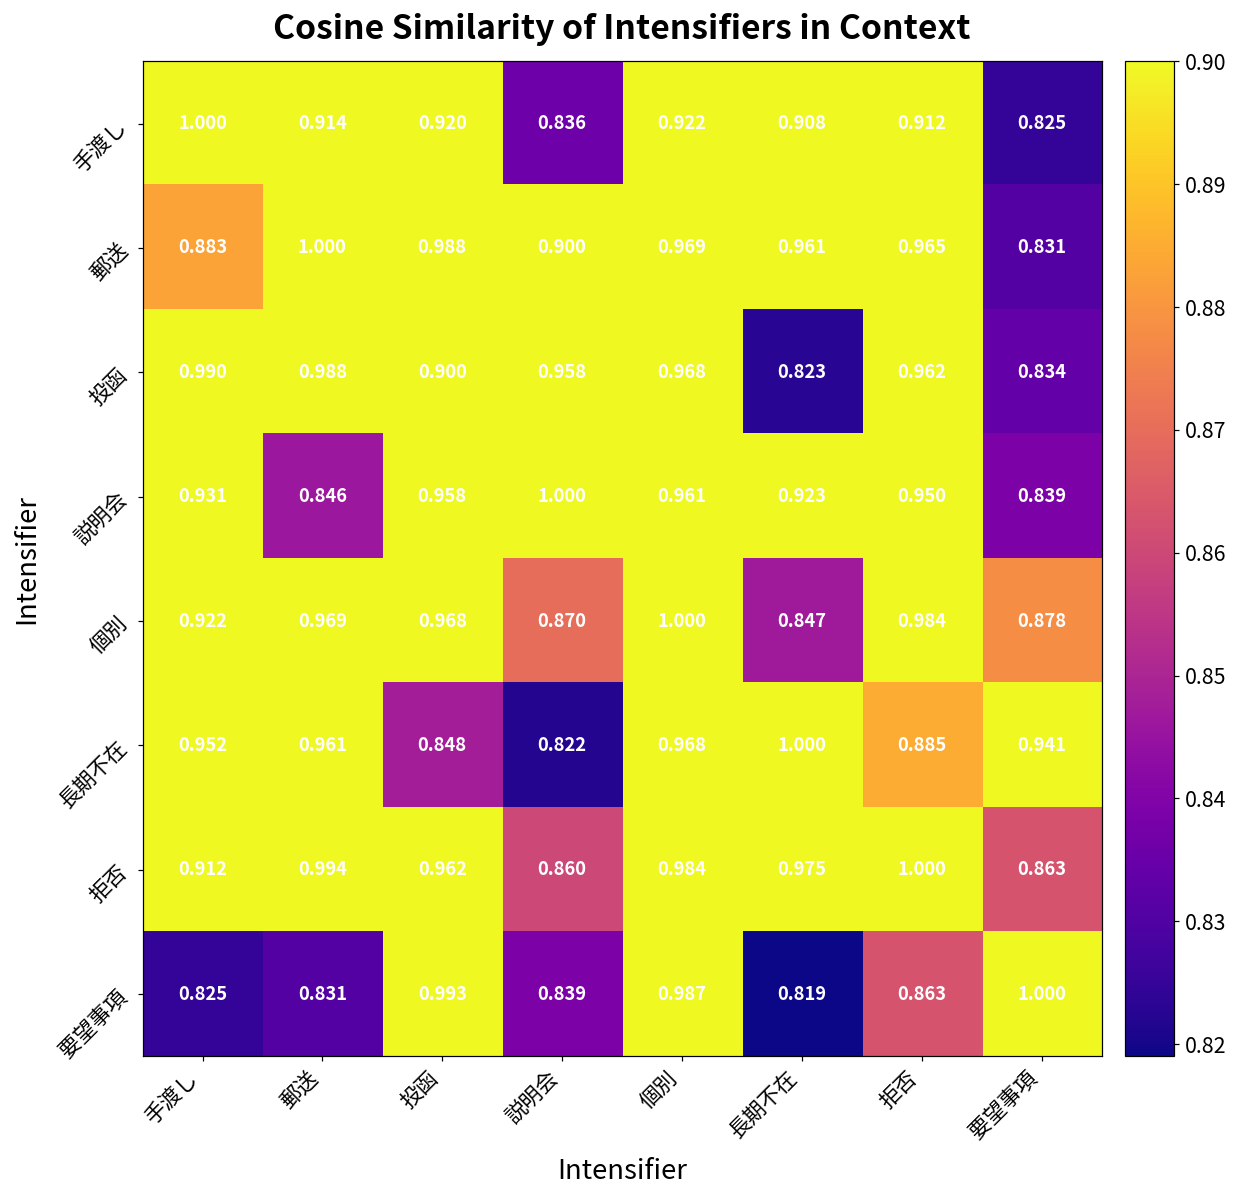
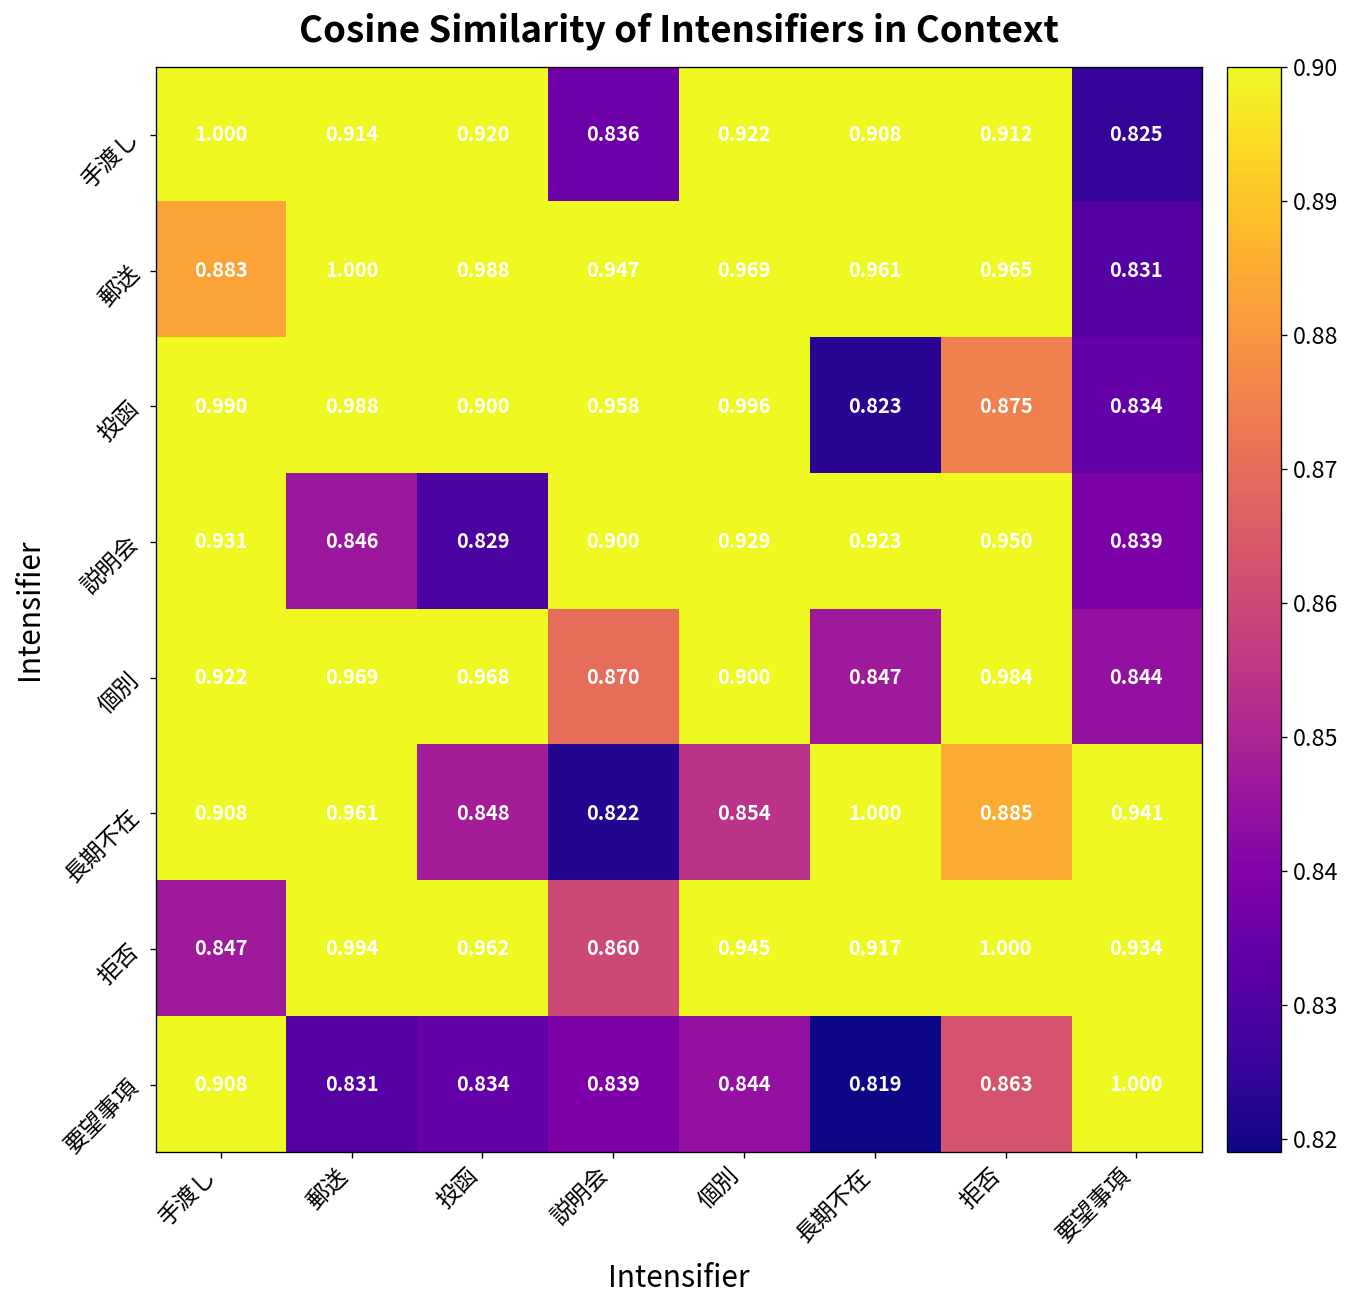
郵送, 説明会: 0.900 -> 0.947
投函, 個別: 0.968 -> 0.996
投函, 拒否: 0.962 -> 0.875
説明会, 投函: 0.958 -> 0.829
説明会, 説明会: 1.000 -> 0.900
説明会, 個別: 0.961 -> 0.929
個別, 個別: 1.000 -> 0.900
個別, 要望事項: 0.878 -> 0.844
長期不在, 手渡し: 0.952 -> 0.908
長期不在, 個別: 0.968 -> 0.854
拒否, 手渡し: 0.912 -> 0.847
拒否, 個別: 0.984 -> 0.945
拒否, 長期不在: 0.975 -> 0.917
拒否, 要望事項: 0.863 -> 0.934
要望事項, 手渡し: 0.825 -> 0.908
要望事項, 投函: 0.993 -> 0.834
要望事項, 個別: 0.987 -> 0.844
